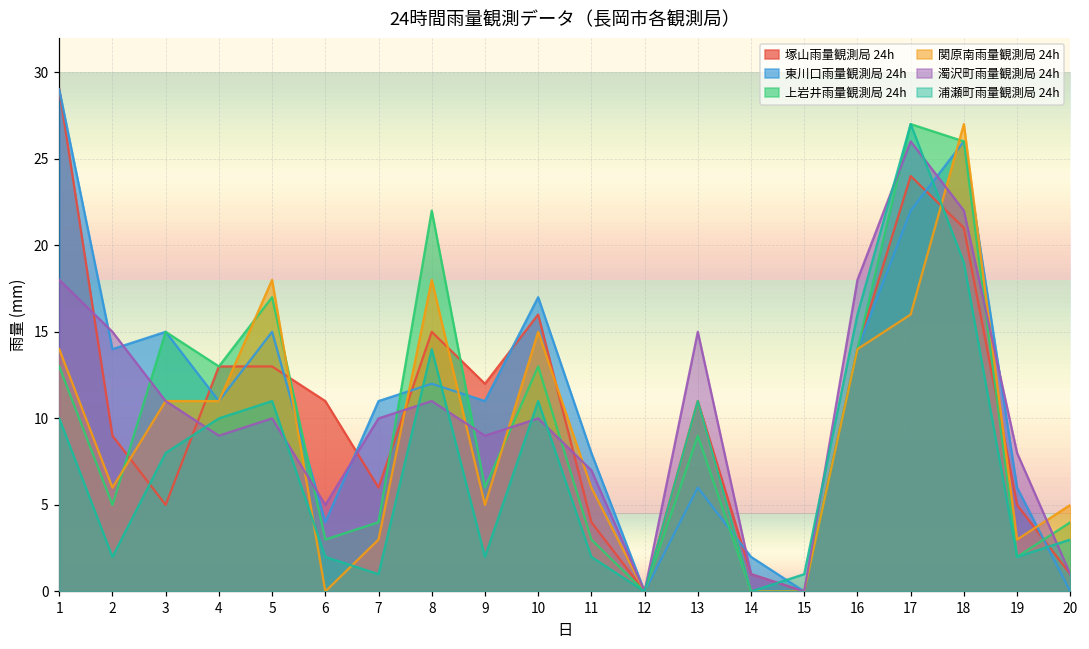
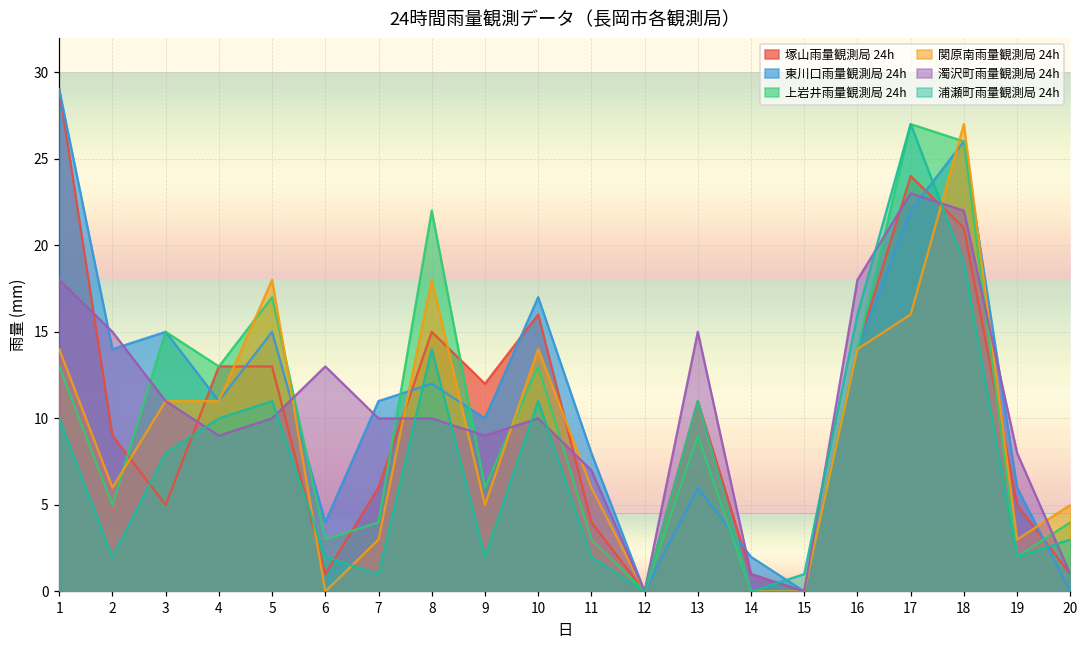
塚山雨量観測局 24h, 6: 11 -> 1
濁沢町雨量観測局 24h, 6: 5 -> 13
濁沢町雨量観測局 24h, 8: 11 -> 10
東川口雨量観測局 24h, 9: 11 -> 10
関原南雨量観測局 24h, 10: 15 -> 14
濁沢町雨量観測局 24h, 17: 26 -> 23
